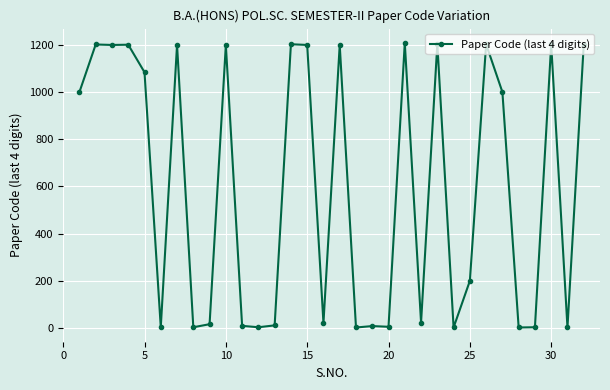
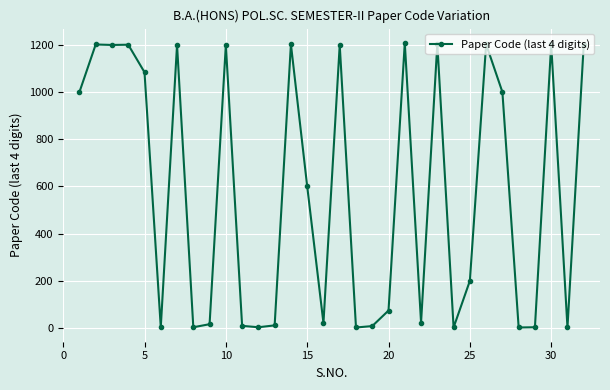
15: 1200 -> 600
20: 0 -> 70
